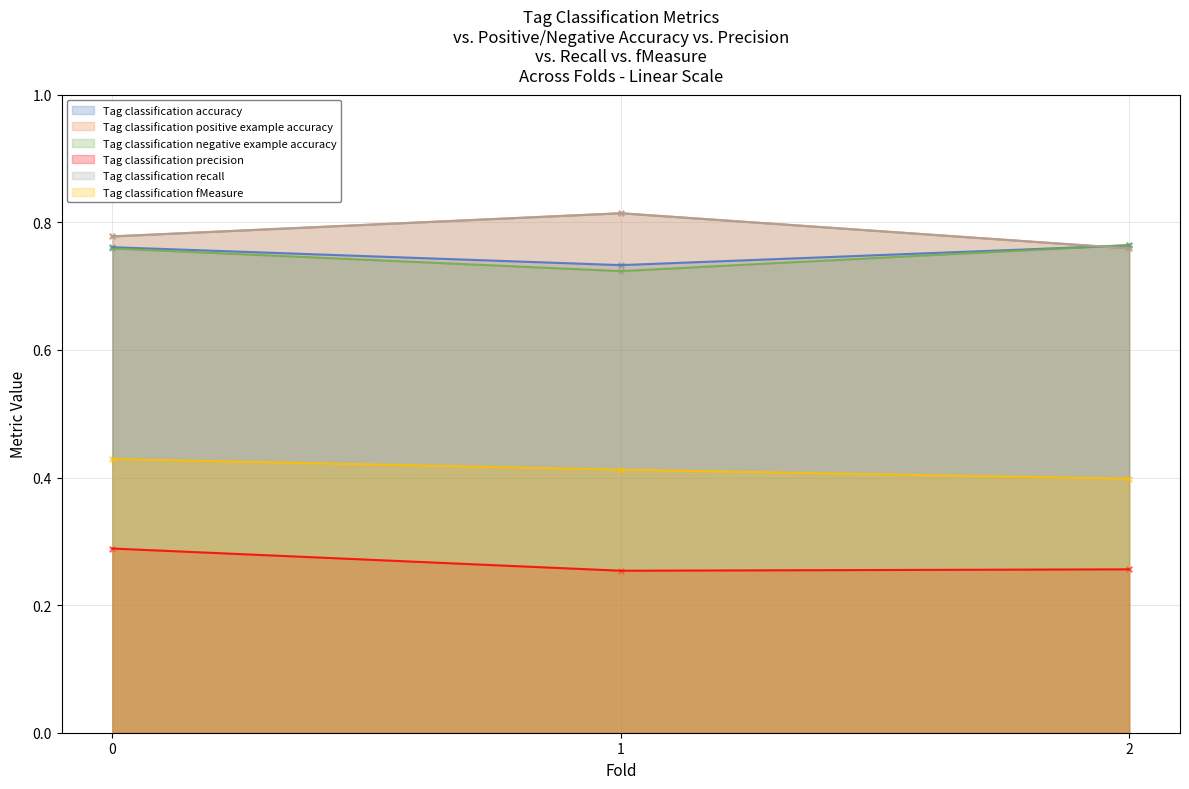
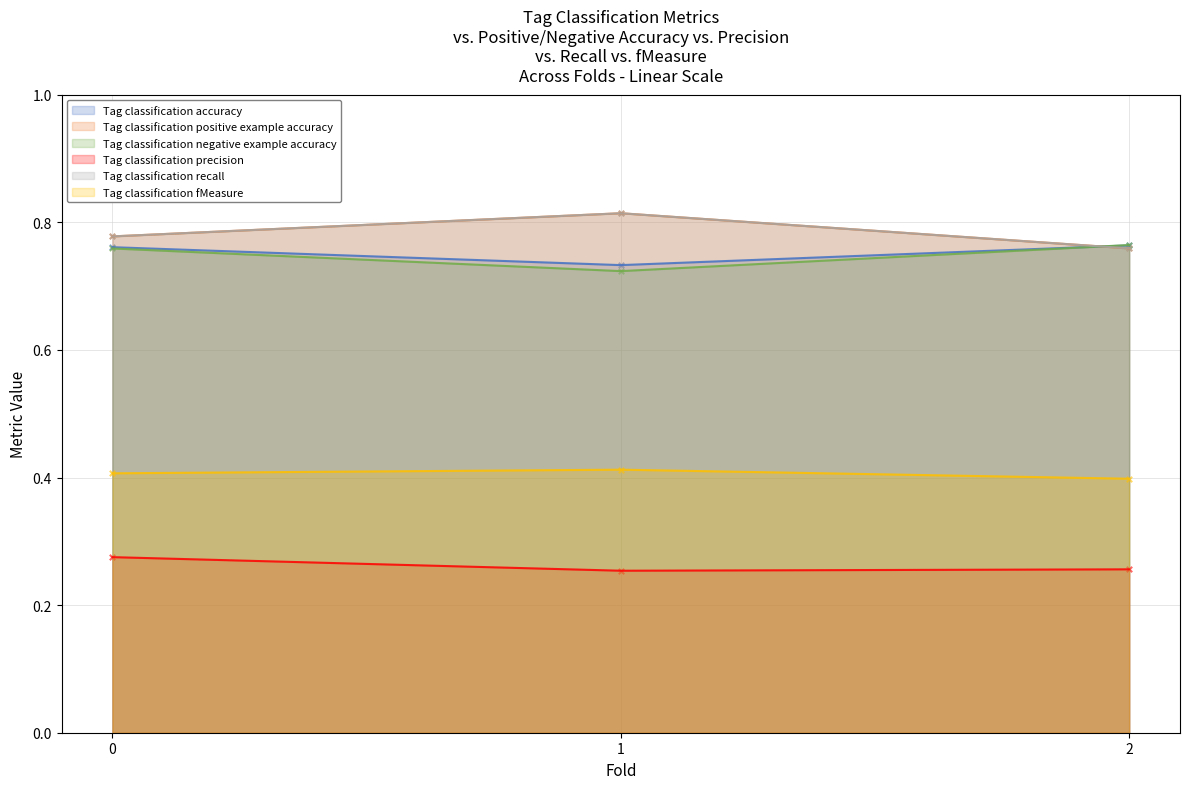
Tag classification precision, 0: 0.29 -> 0.28
Tag classification fMeasure, 0: 0.43 -> 0.41
